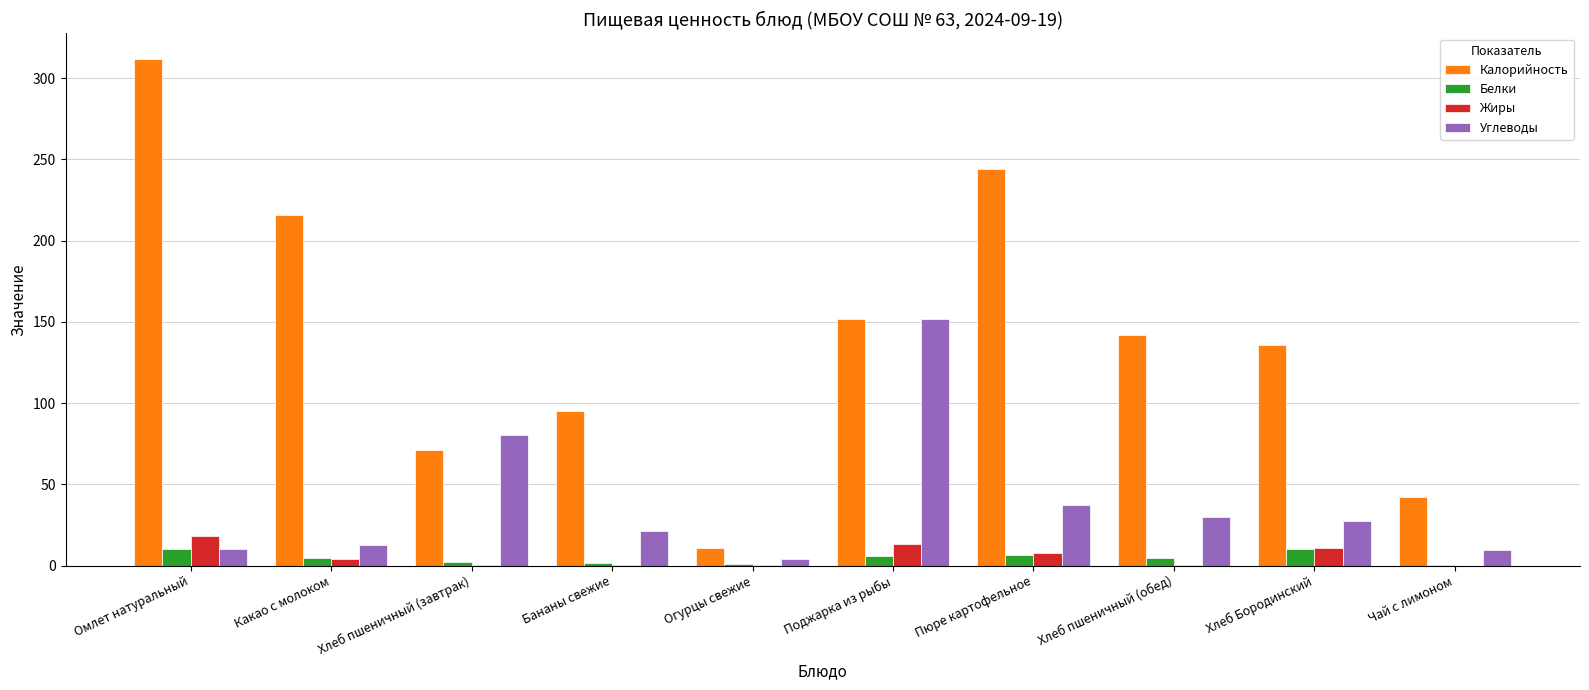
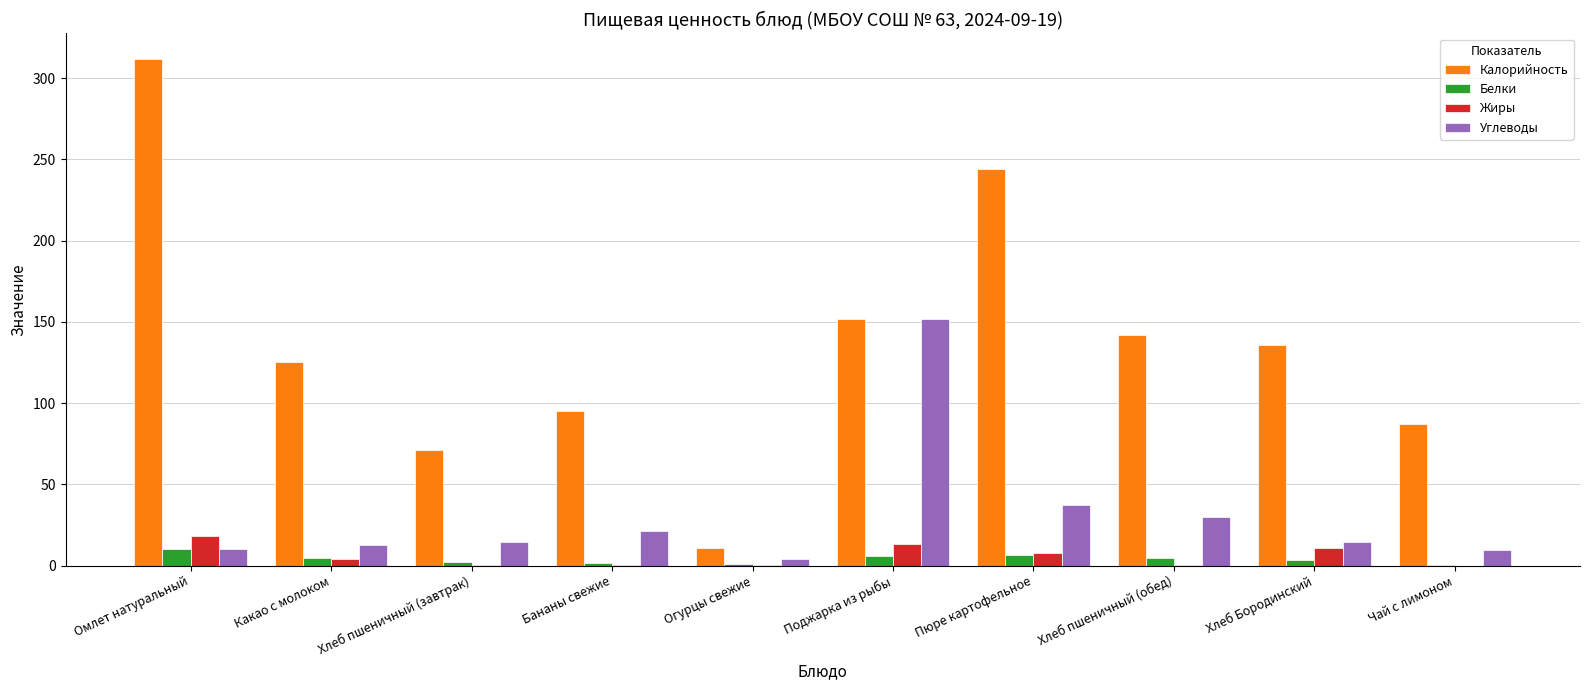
Калорийность, Какао с молоком: 216 -> 125
Углеводы, Хлеб пшеничный (завтрак): 81 -> 15
Белки, Хлеб Бородинский: 10 -> 3
Углеводы, Хлеб Бородинский: 27 -> 15
Калорийность, Чай с лимоном: 42 -> 87
